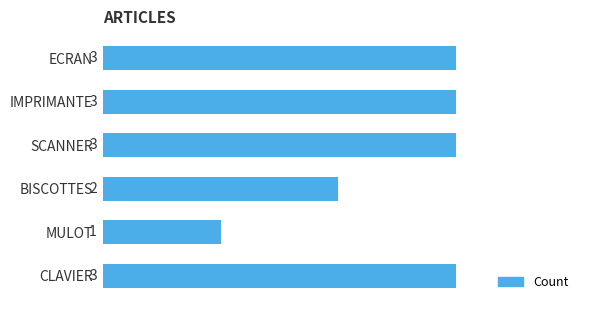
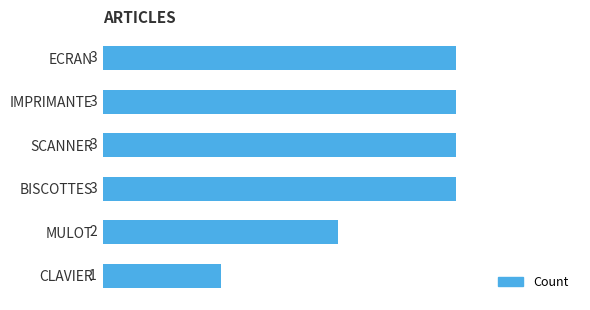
BISCOTTES: 2 -> 3
MULOT: 1 -> 2
CLAVIER: 3 -> 1
